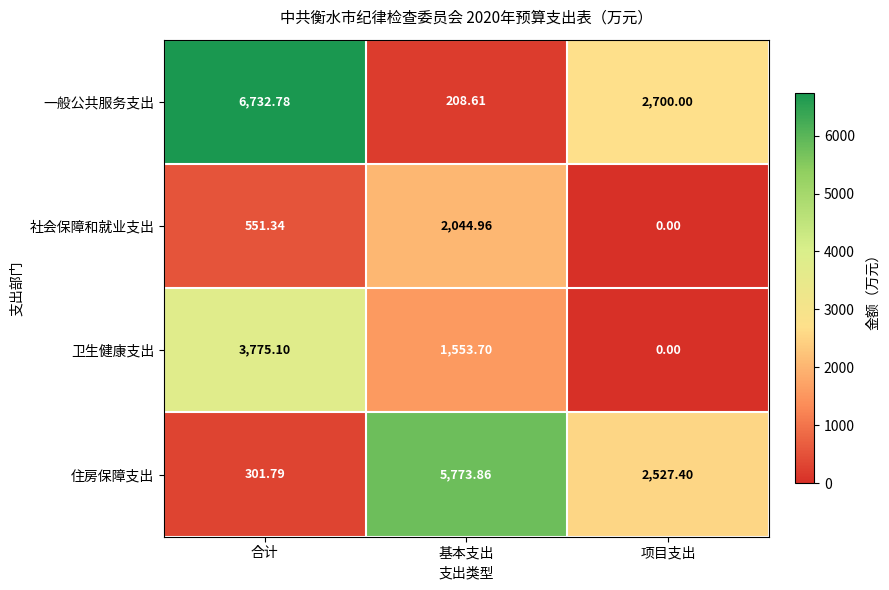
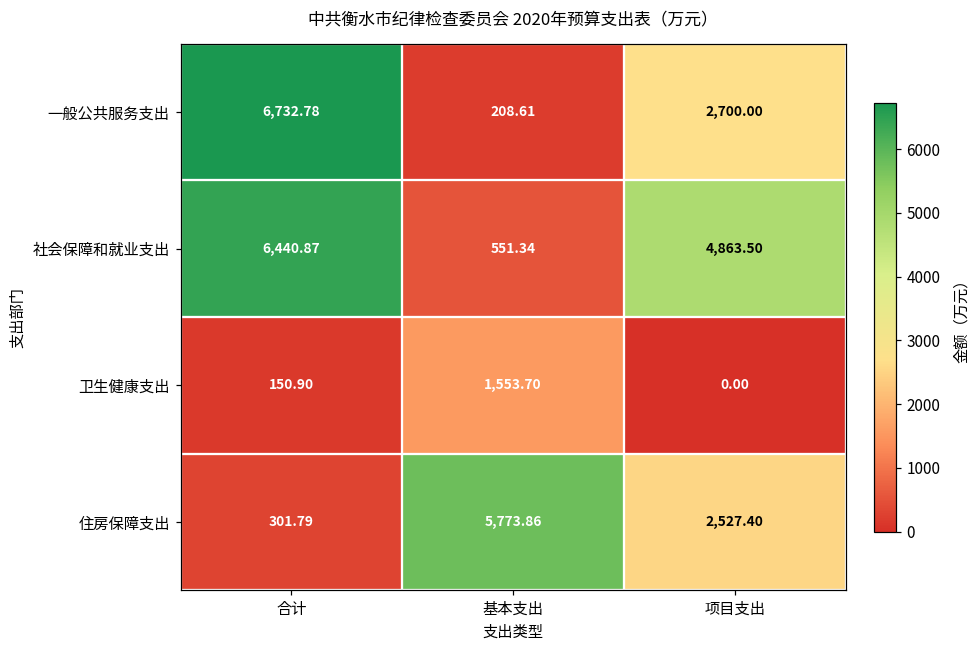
社会保障和就业支出, 合计: 551.34 -> 6,440.87
社会保障和就业支出, 基本支出: 2,044.96 -> 551.34
社会保障和就业支出, 项目支出: 0.00 -> 4,863.50
卫生健康支出, 合计: 3,775.10 -> 150.90
